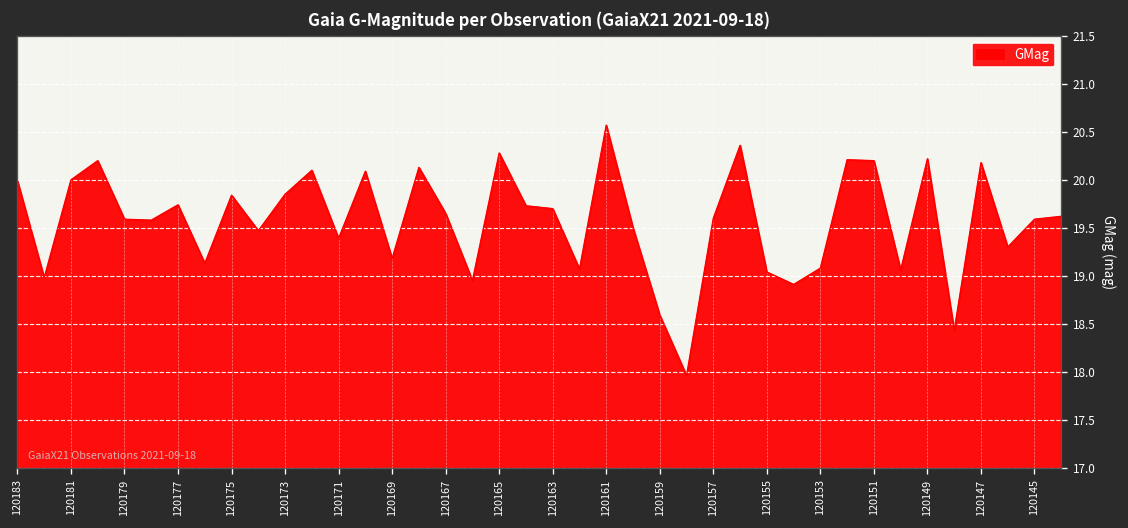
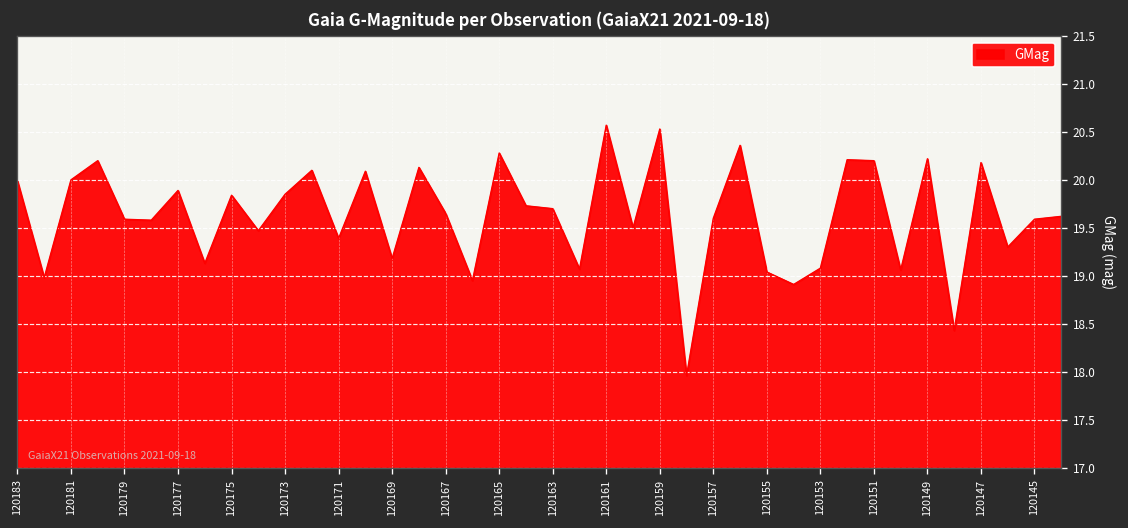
120177: 19.7 -> 19.9
120159: 18.6 -> 20.5
